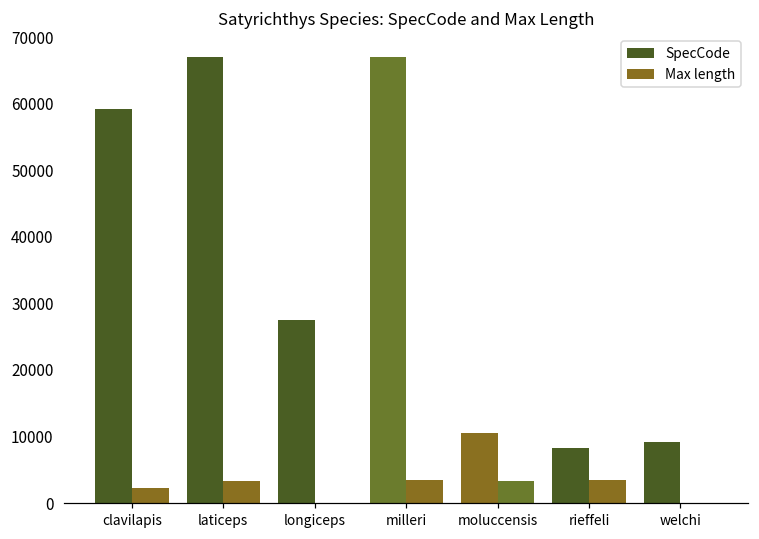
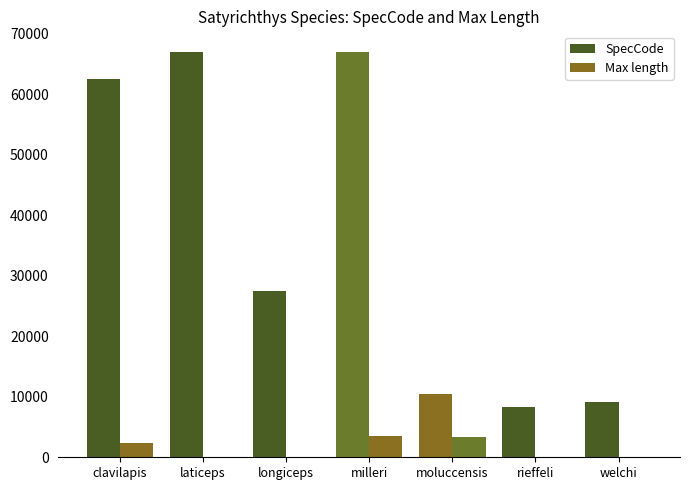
SpecCode, clavilapis: 59000 -> 63000
Max length, laticeps: 3000 -> 0
Max length, rieffeli: 3000 -> 0
